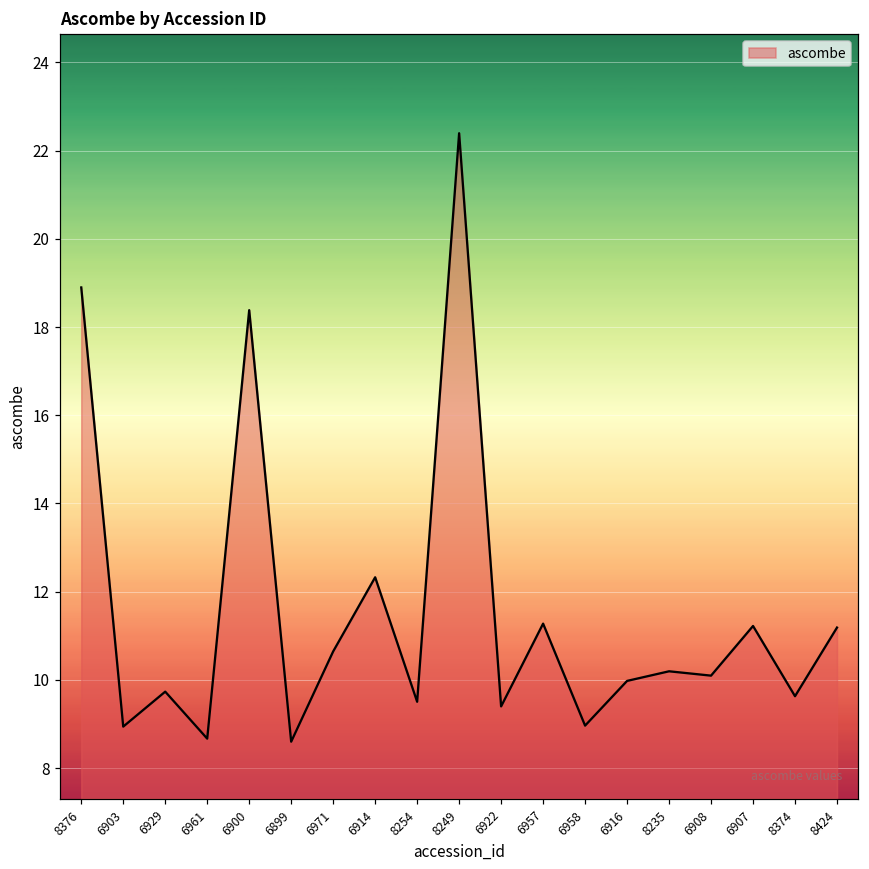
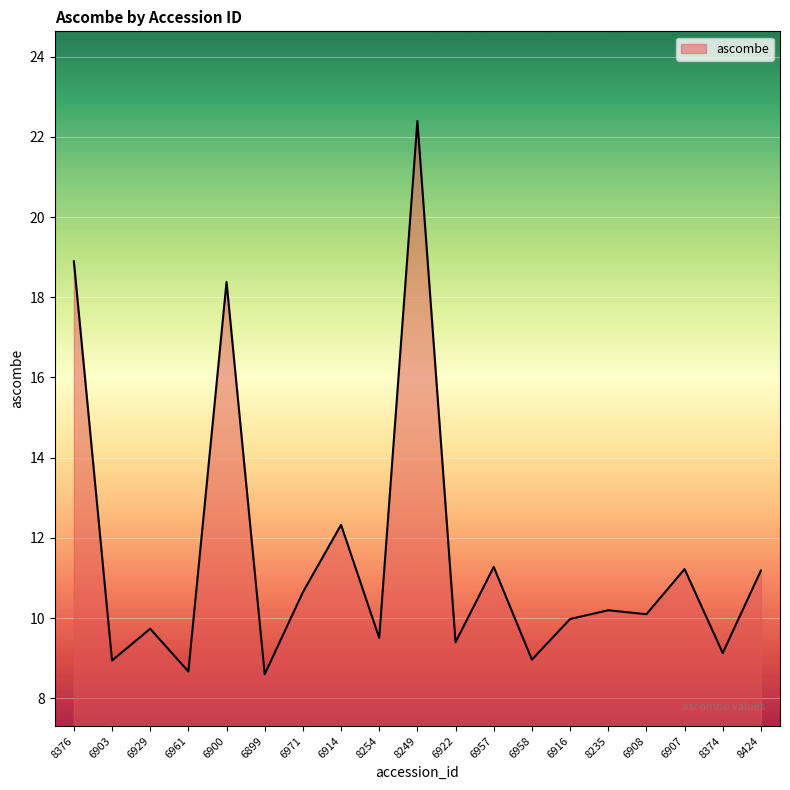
8374: 9.6 -> 9.1
